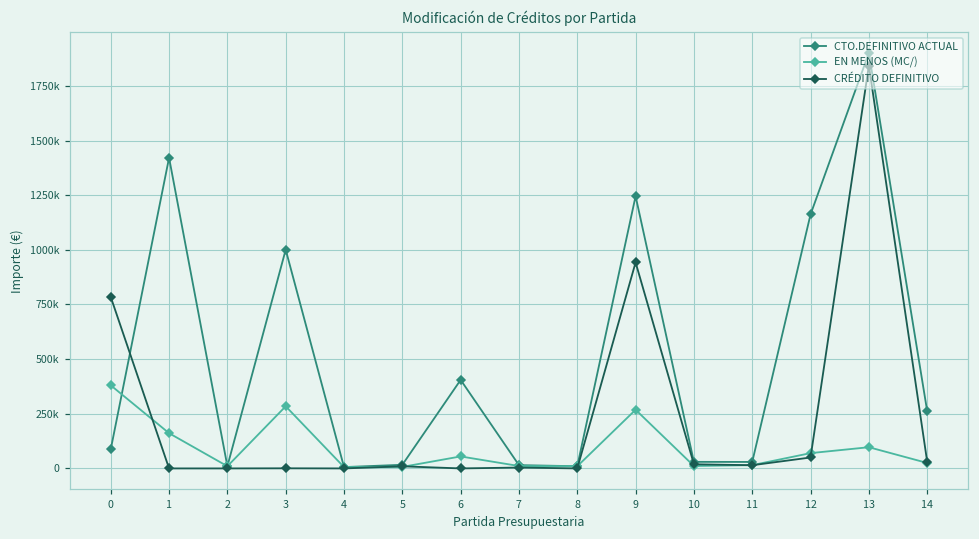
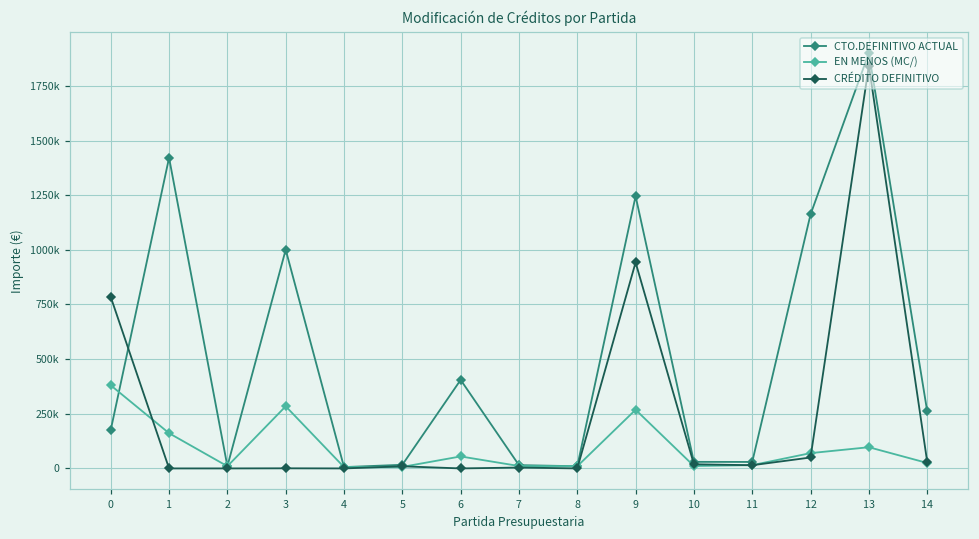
CTO.DEFINITIVO ACTUAL, 0: 90000 -> 180000
